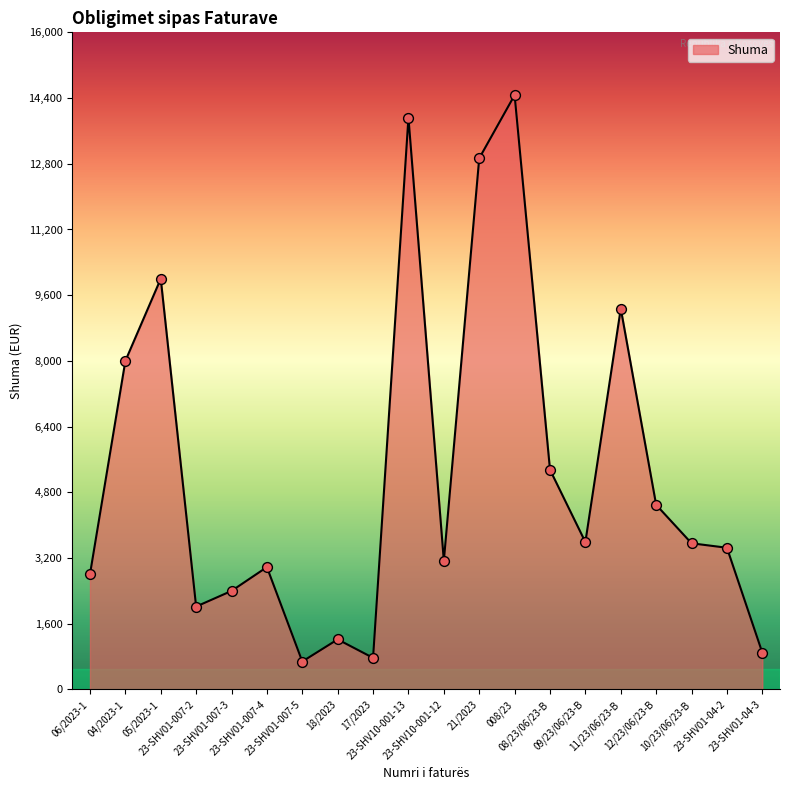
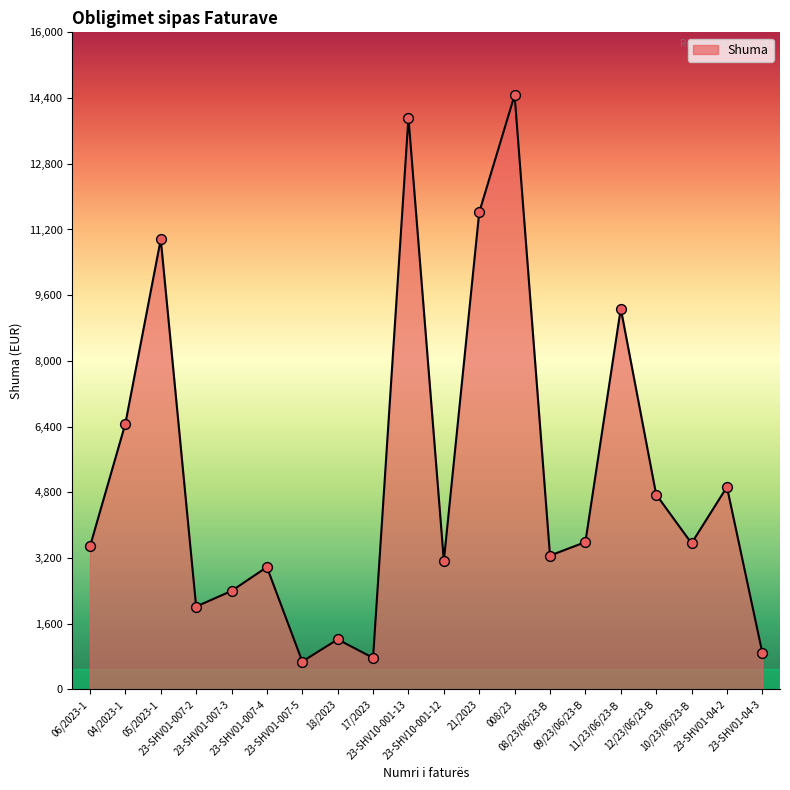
06/2023-1: 2,800 -> 3,500
04/2023-1: 8,000 -> 6,500
05/2023-1: 10,000 -> 11,000
21/2023: 12,900 -> 11,600
08/23/06/23-B: 5,400 -> 3,300
12/23/06/23-B: 4,500 -> 4,700
23-SHV01-04-2: 3,500 -> 4,900
